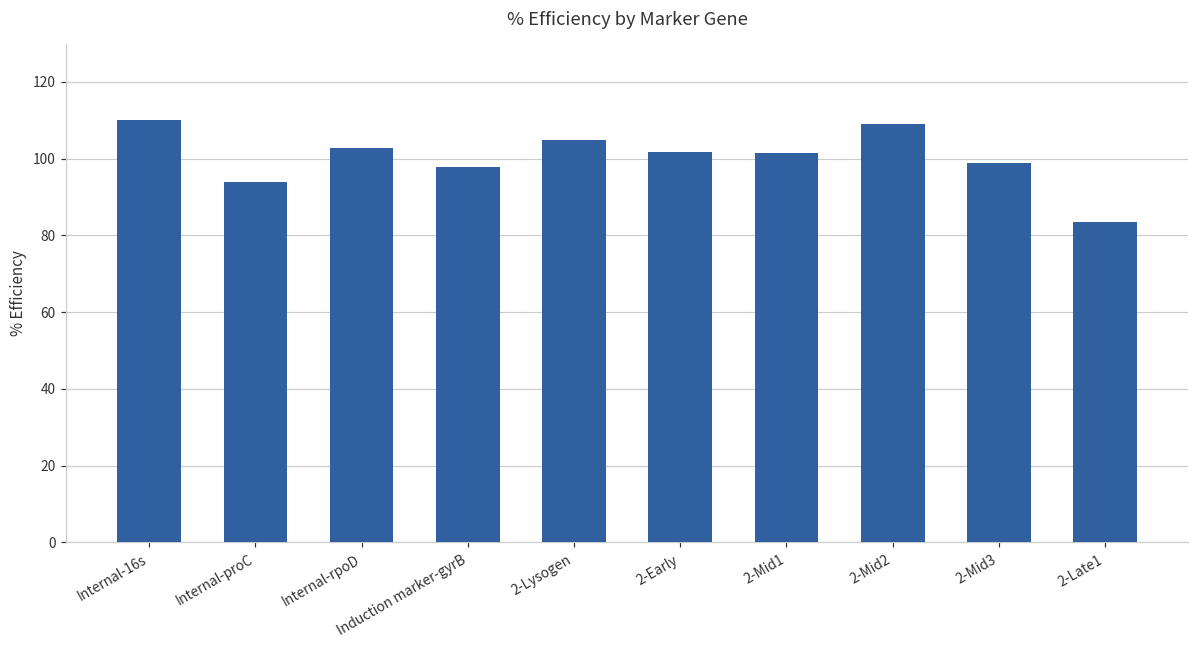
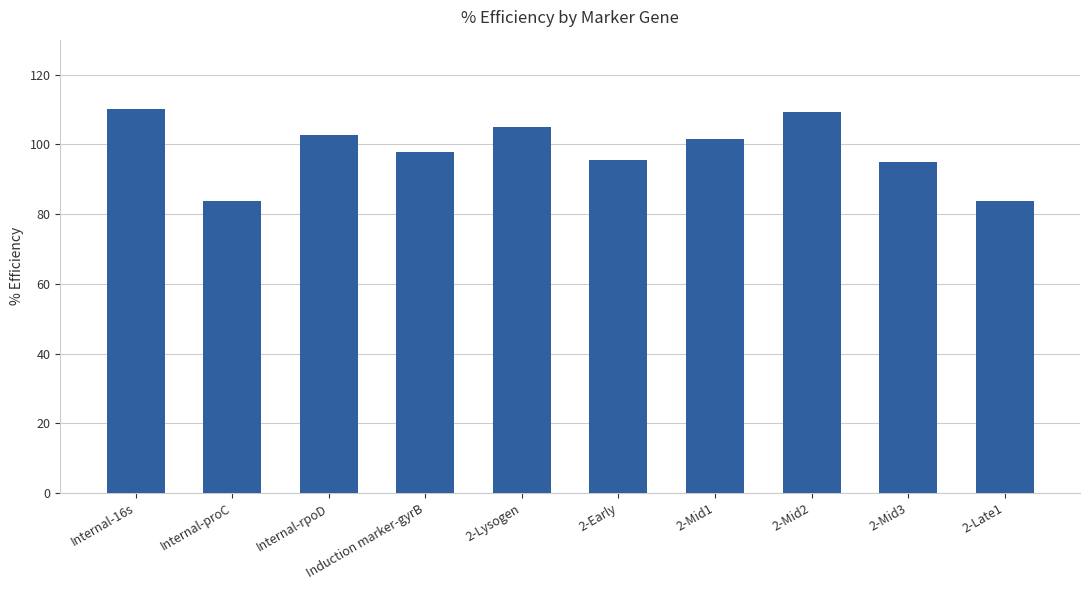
Internal-proC: 94 -> 84
2-Early: 102 -> 96
2-Mid3: 99 -> 95
